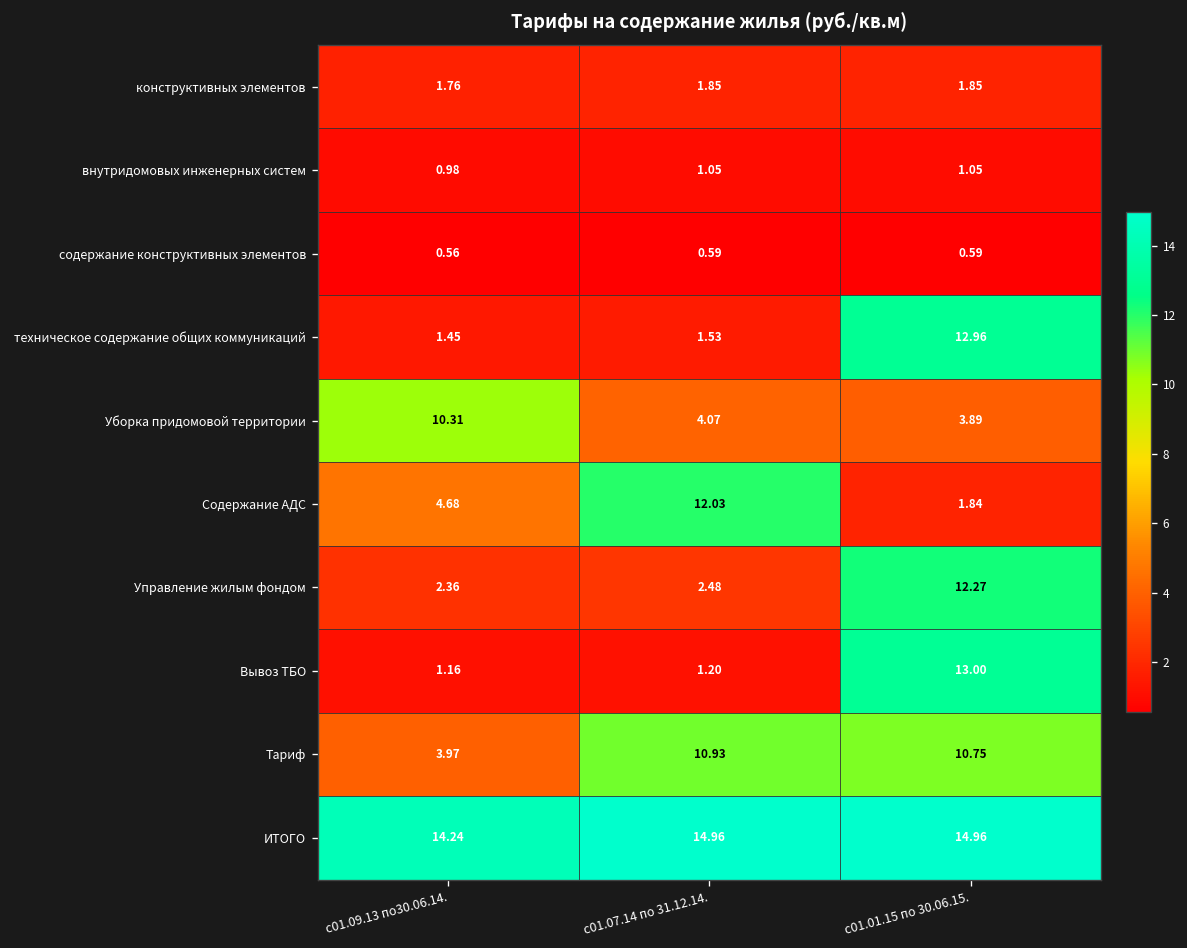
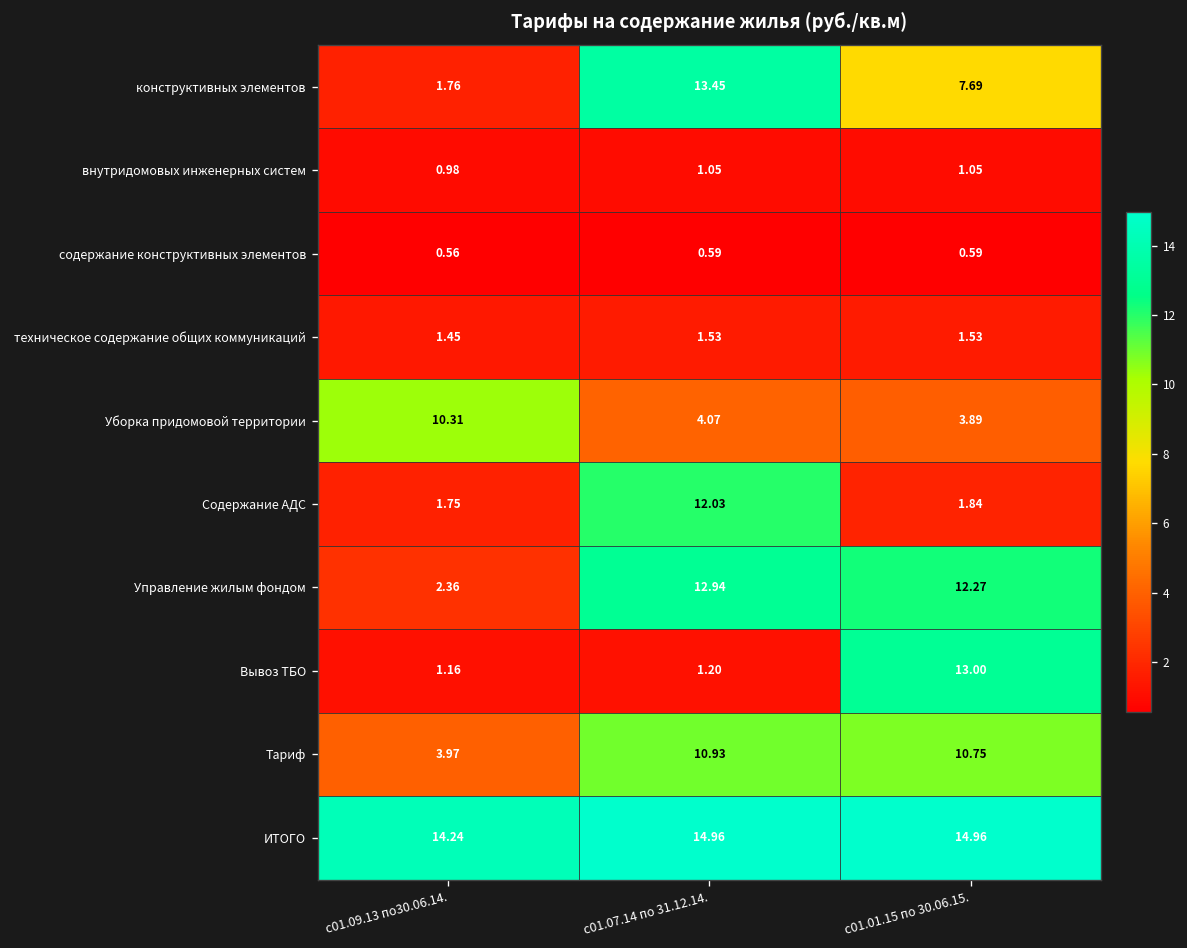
конструктивных элементов, с01.07.14 по 31.12.14.: 1.85 -> 13.45
конструктивных элементов, с01.01.15 по 30.06.15.: 1.85 -> 7.69
техническое содержание общих коммуникаций, с01.01.15 по 30.06.15.: 12.96 -> 1.53
Содержание АДС, с01.09.13 по30.06.14.: 4.68 -> 1.75
Управление жилым фондом, с01.07.14 по 31.12.14.: 2.48 -> 12.94
